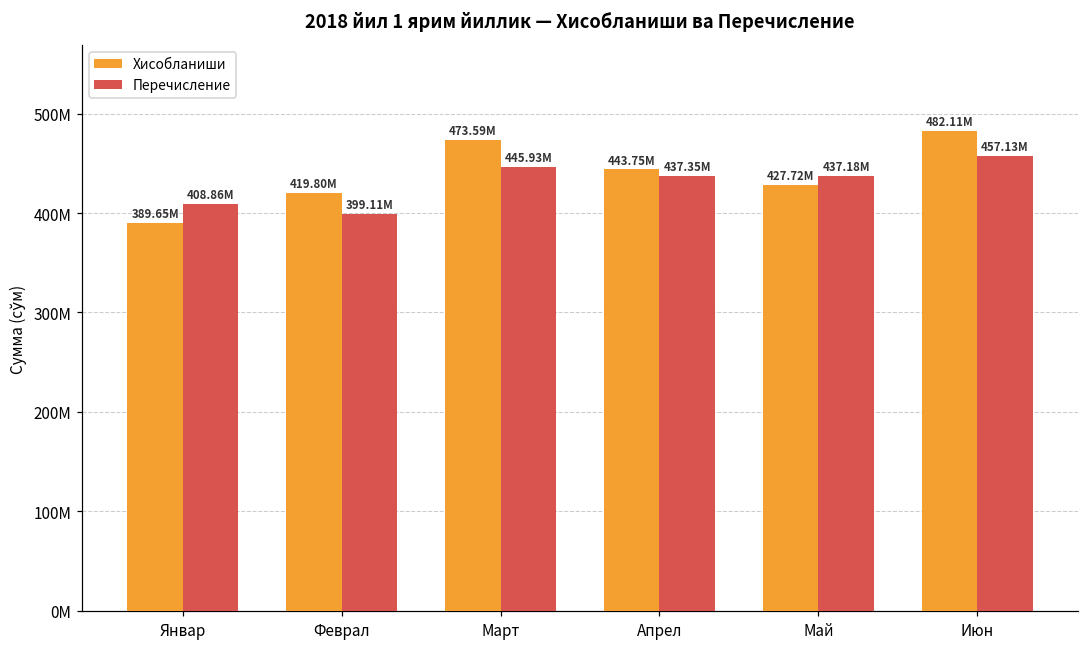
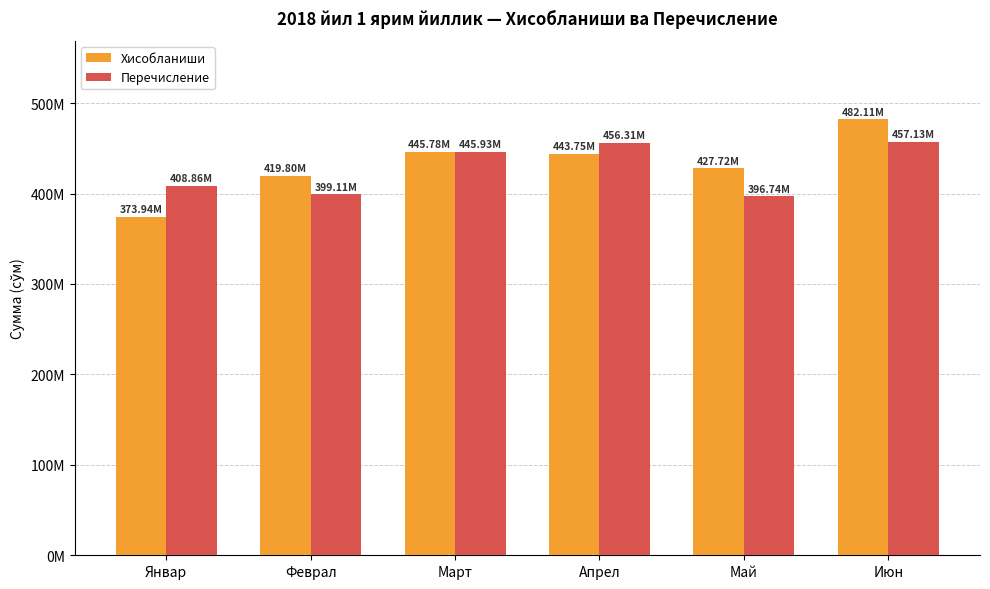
Хисобланиши, Январ: 389.65M -> 373.94M
Хисобланиши, Март: 473.59M -> 445.78M
Перечисление, Апрел: 437.35M -> 456.31M
Перечисление, Май: 437.18M -> 396.74M
